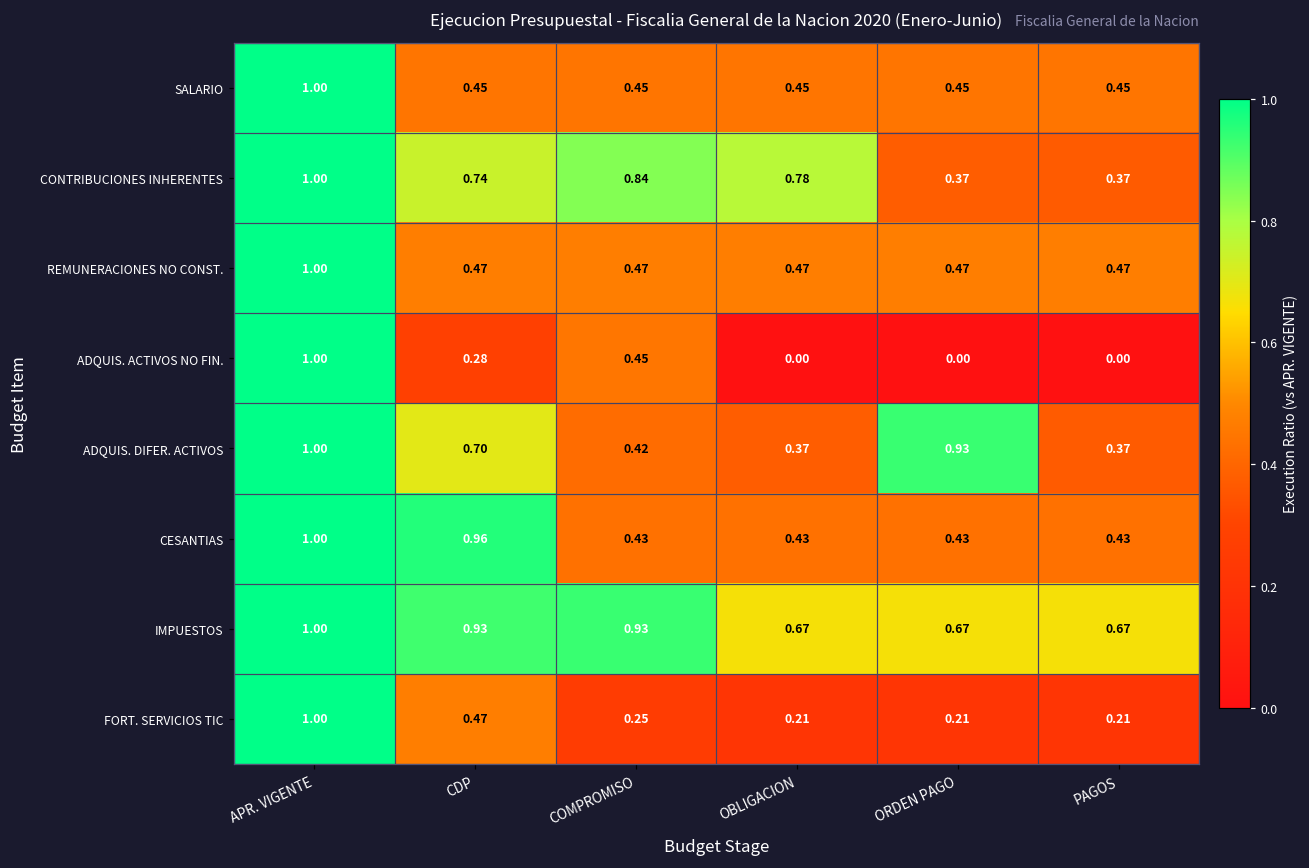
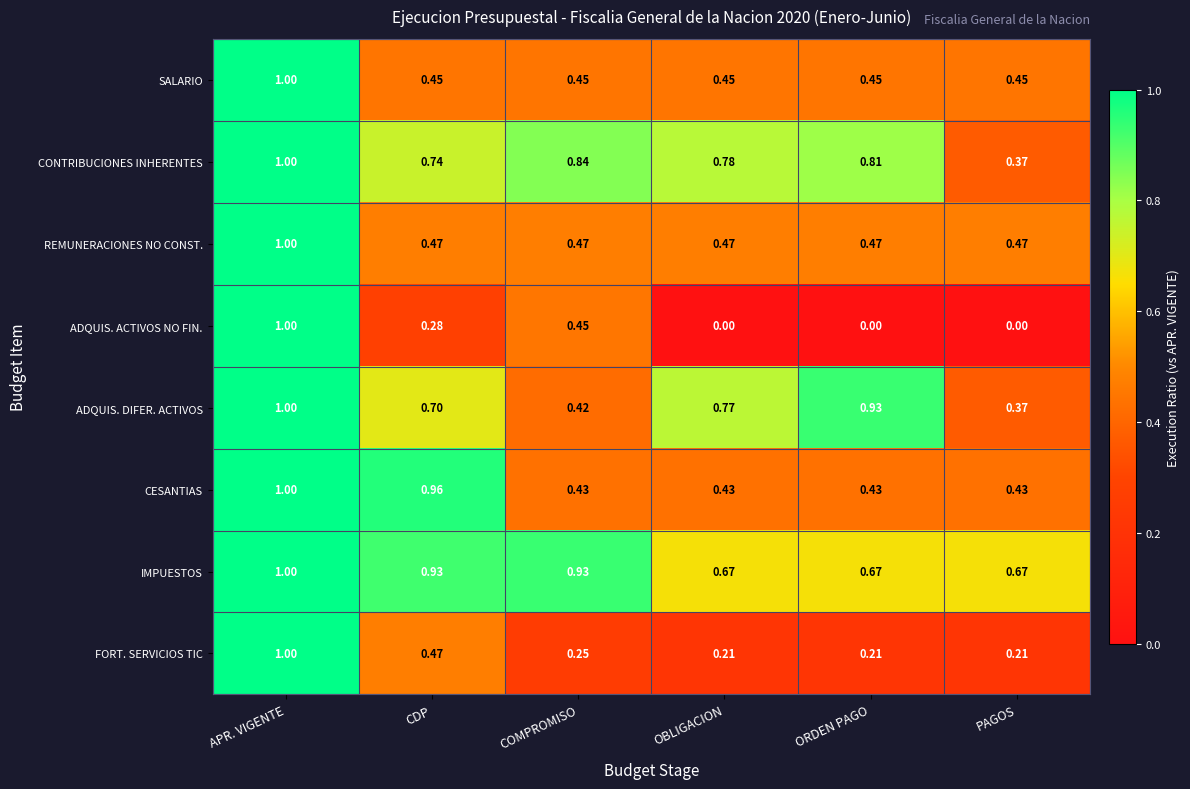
CONTRIBUCIONES INHERENTES, ORDEN PAGO: 0.37 -> 0.81
ADQUIS. DIFER. ACTIVOS, OBLIGACION: 0.37 -> 0.77
